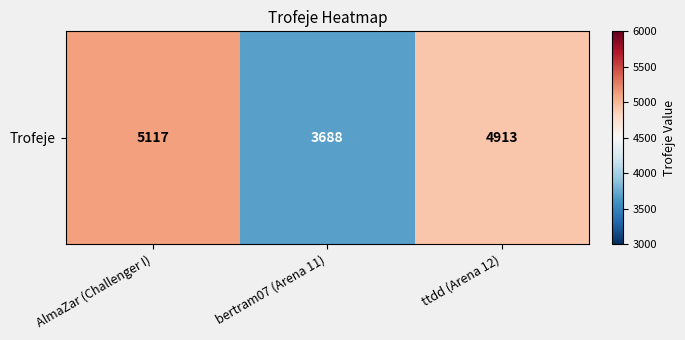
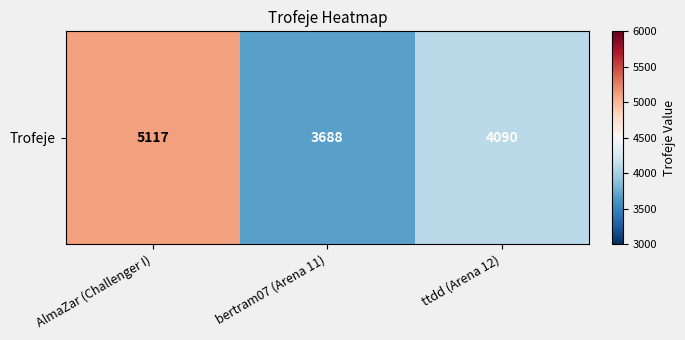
Trofeje, ttdd (Arena 12): 4913 -> 4090
